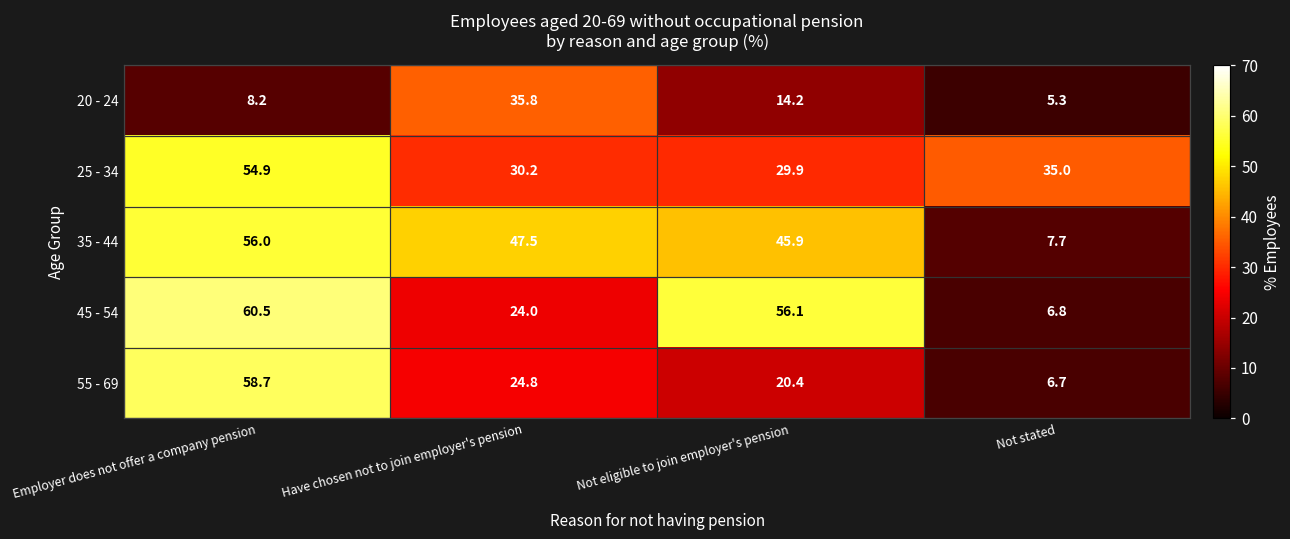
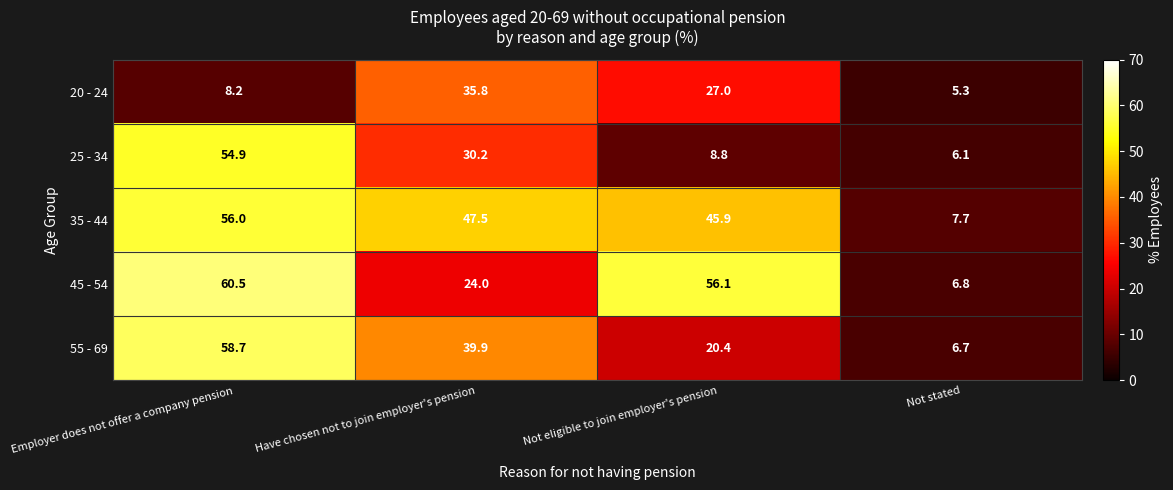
20 - 24, Not eligible to join employer's pension: 14.2 -> 27.0
25 - 34, Not eligible to join employer's pension: 29.9 -> 8.8
25 - 34, Not stated: 35.0 -> 6.1
55 - 69, Have chosen not to join employer's pension: 24.8 -> 39.9
